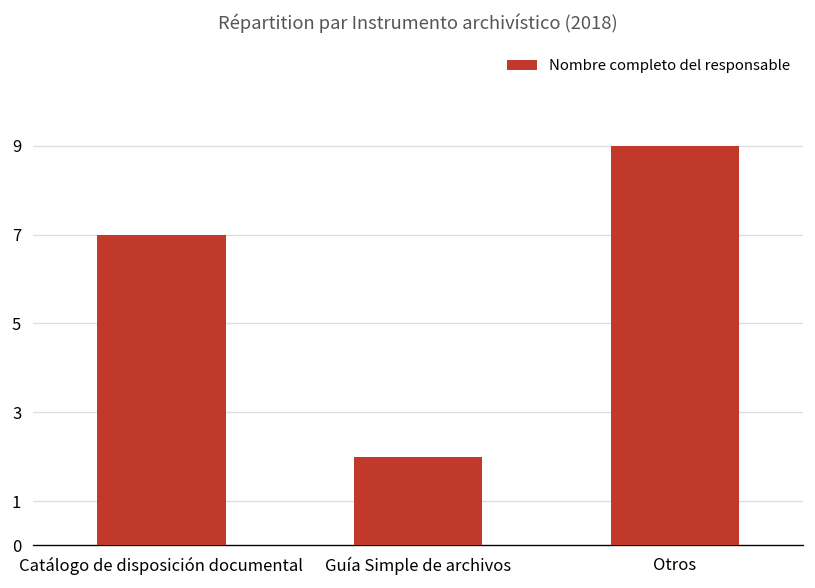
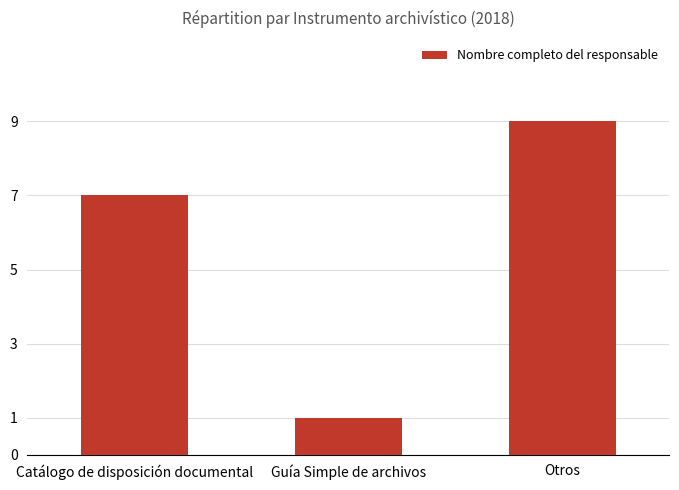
Guía Simple de archivos: 2 -> 1
